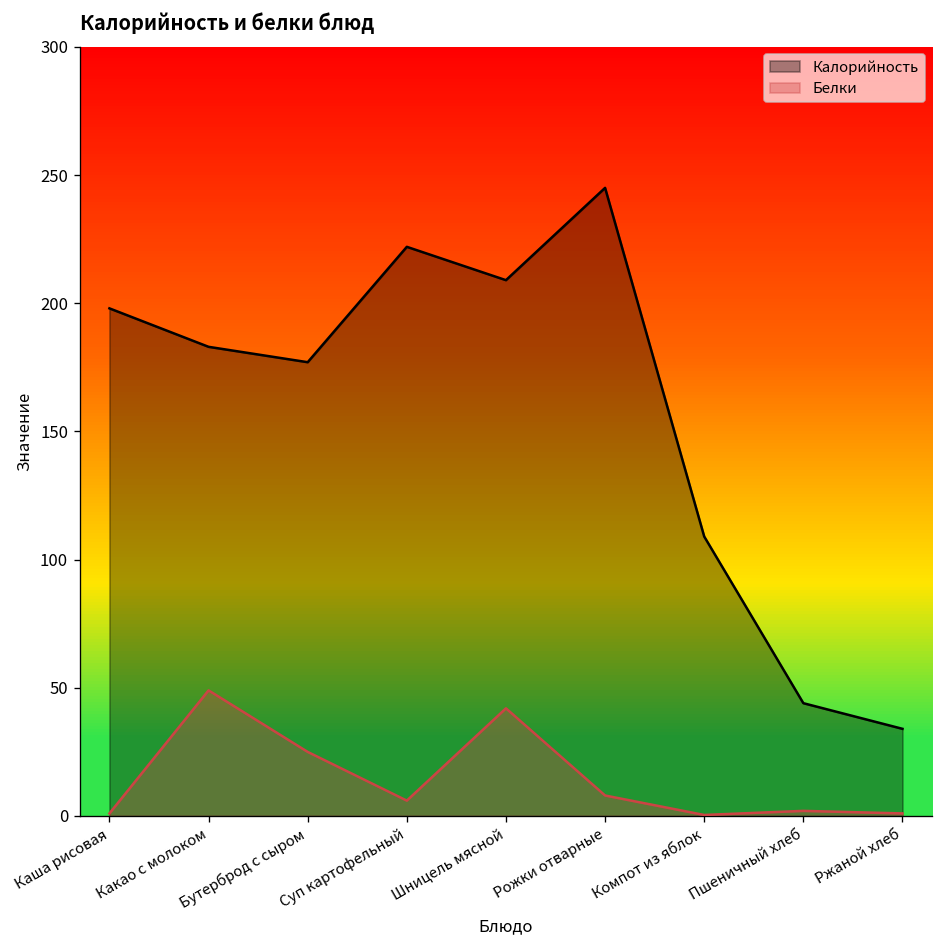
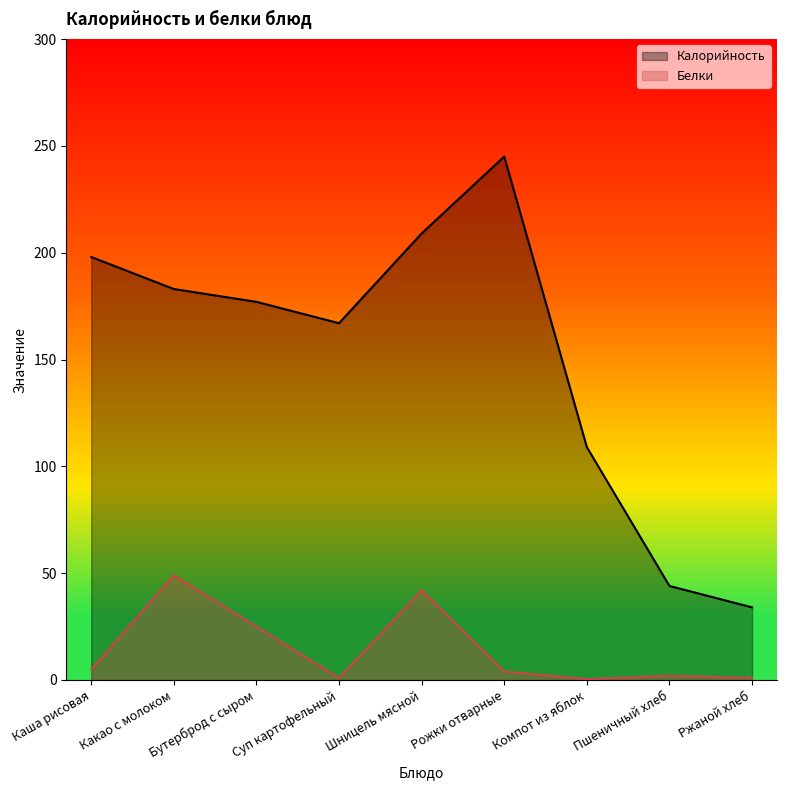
Белки, Каша рисовая: 1 -> 5
Калорийность, Суп картофельный: 222 -> 167
Белки, Суп картофельный: 6 -> 1
Белки, Рожки отварные: 8 -> 4
